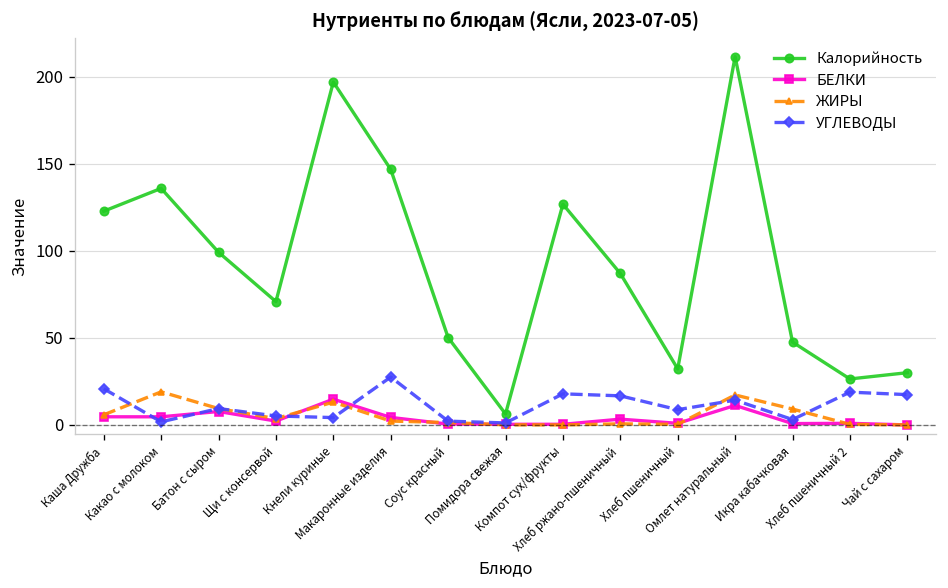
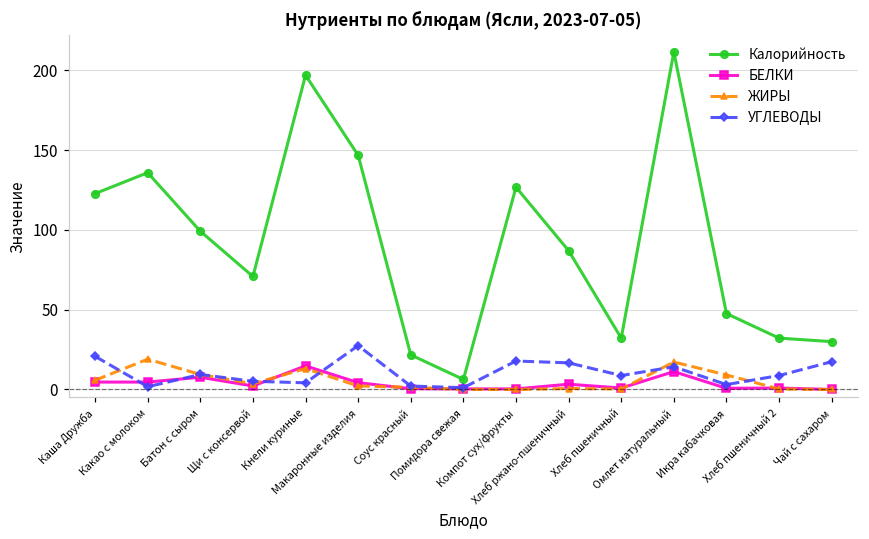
Калорийность, Соус красный: 50 -> 22
Калорийность, Хлеб пшеничный 2: 26 -> 32
УГЛЕВОДЫ, Хлеб пшеничный 2: 19 -> 9
